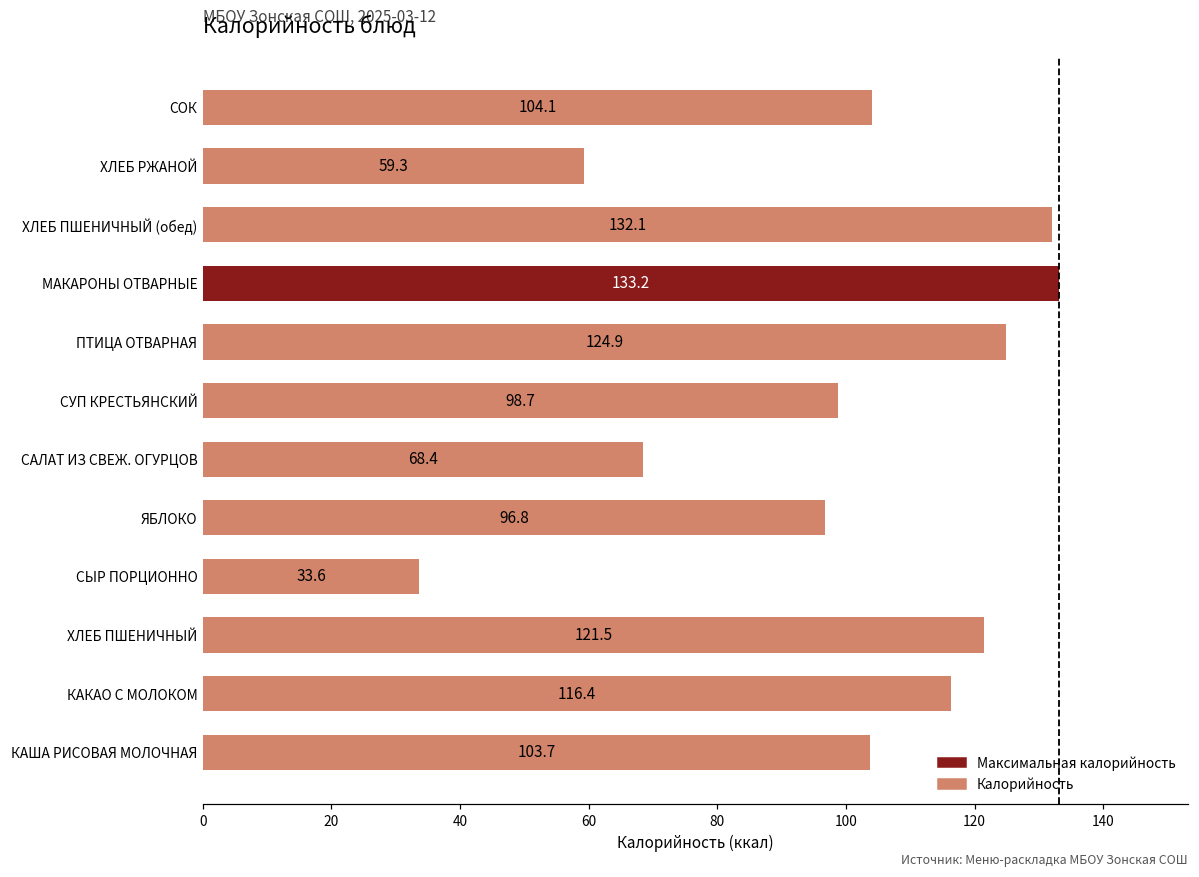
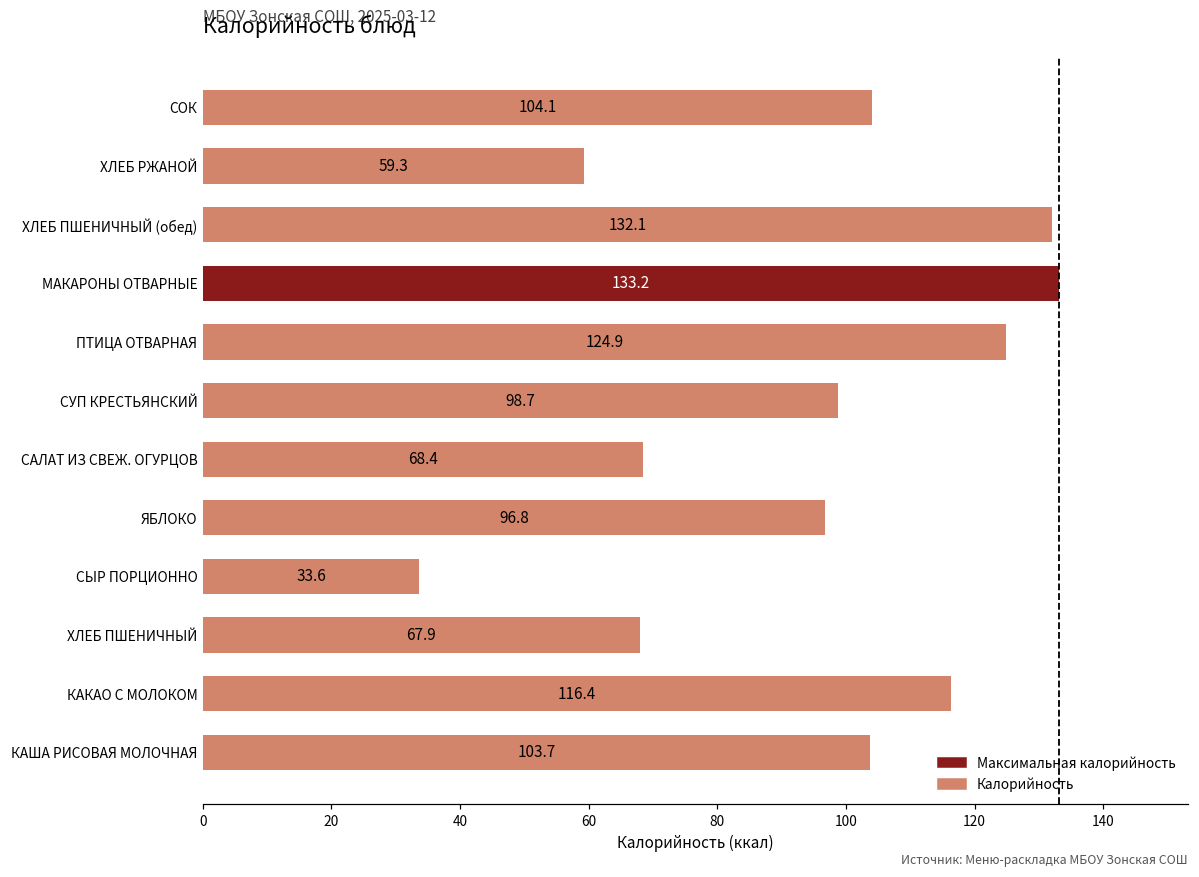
ХЛЕБ ПШЕНИЧНЫЙ: 121.5 -> 67.9
